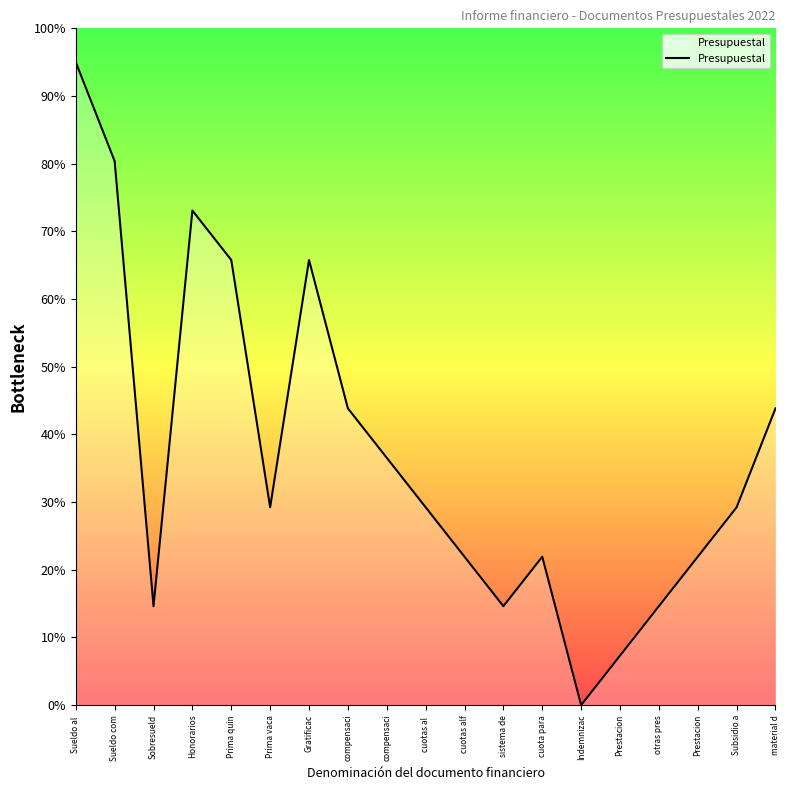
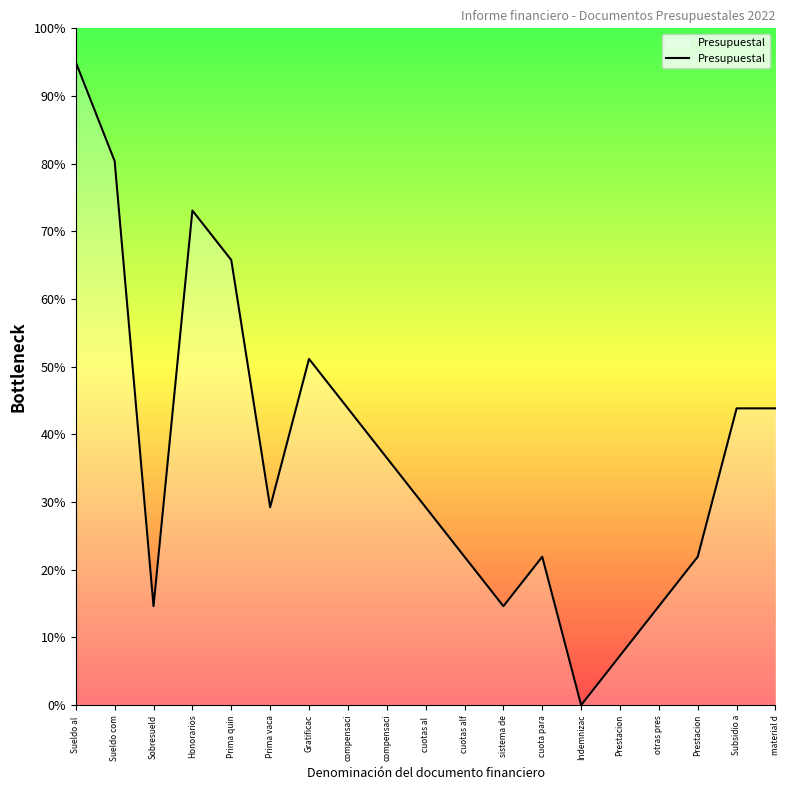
Gratificac: 66% -> 51%
Subsidio a: 29% -> 44%
